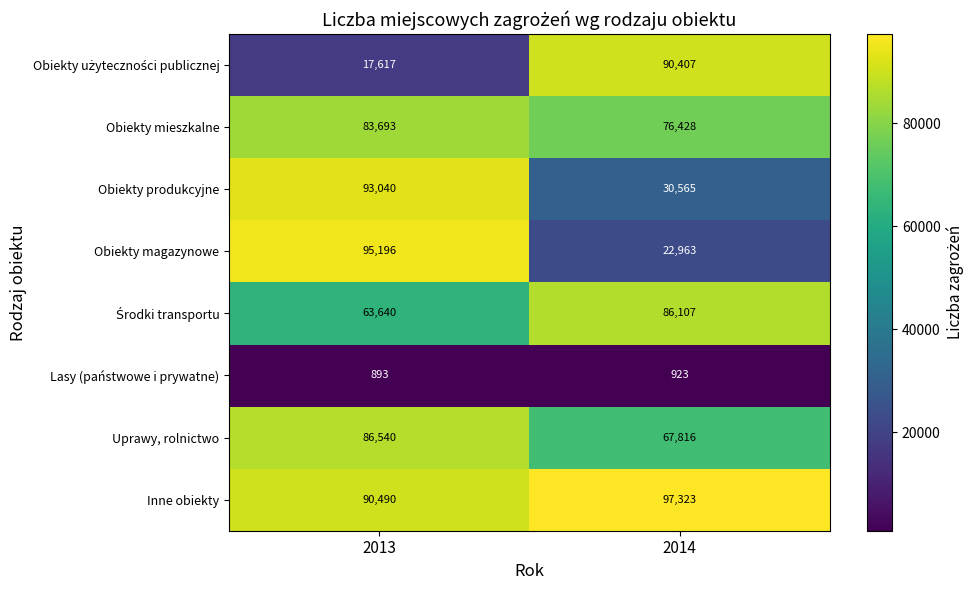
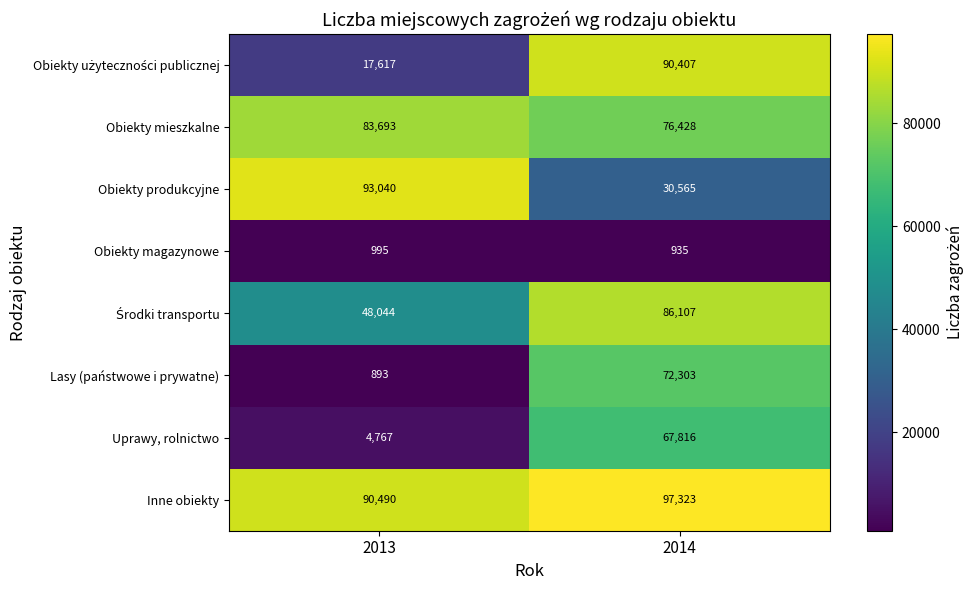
Obiekty magazynowe, 2013: 95,196 -> 995
Obiekty magazynowe, 2014: 22,963 -> 935
Środki transportu, 2013: 63,640 -> 48,044
Lasy (państwowe i prywatne), 2014: 923 -> 72,303
Uprawy, rolnictwo, 2013: 86,540 -> 4,767
